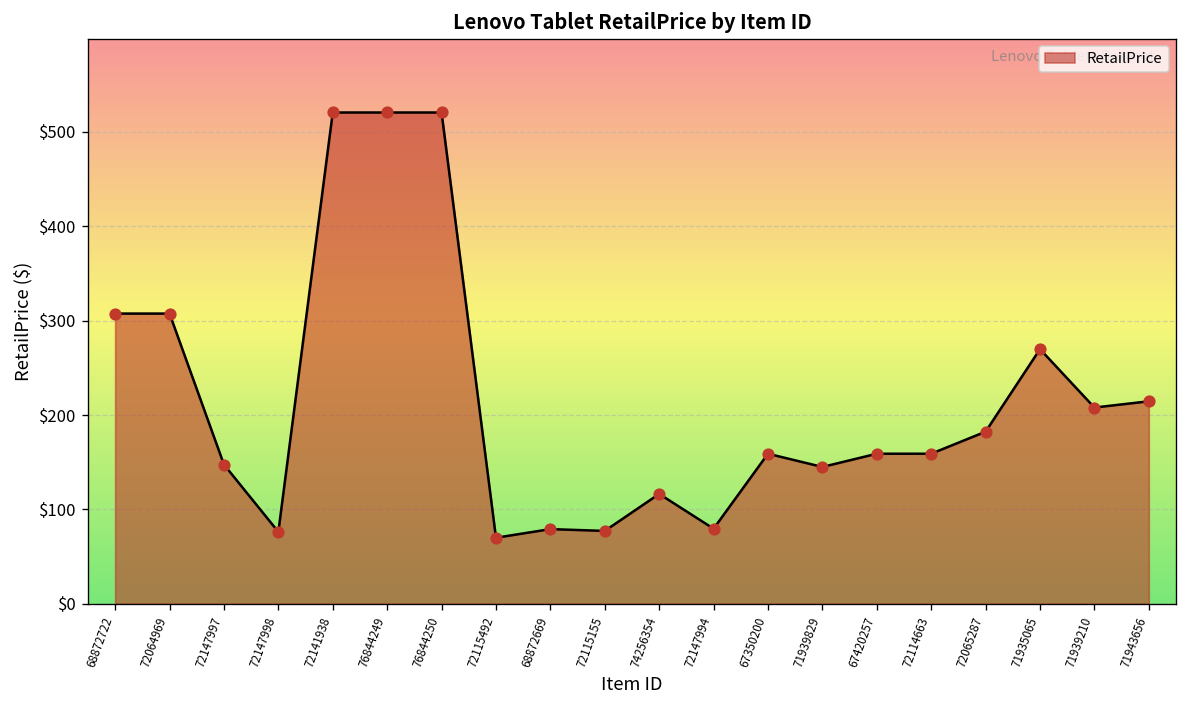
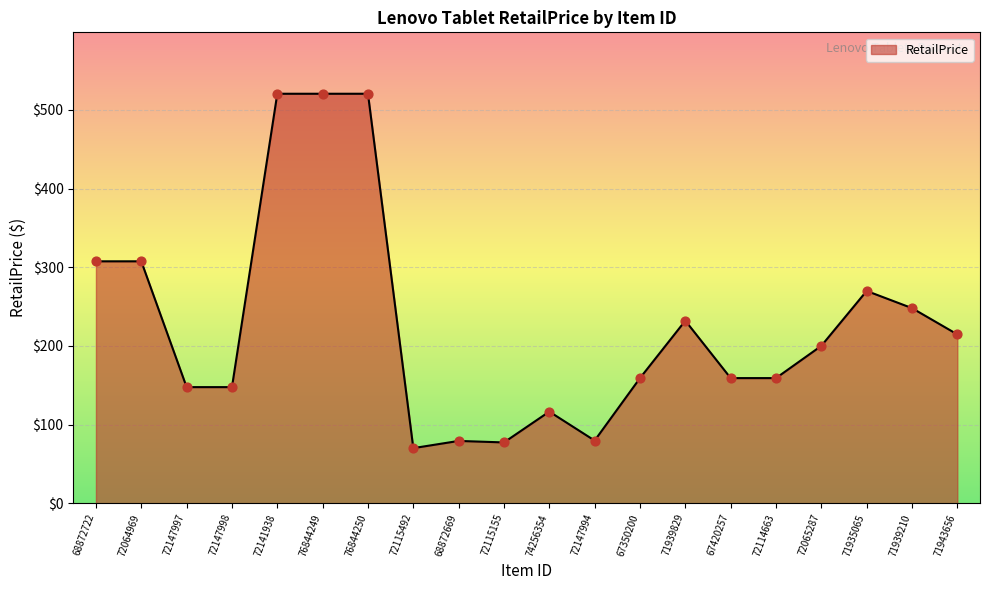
72147998: $80 -> $150
71939829: $140 -> $230
72065287: $180 -> $200
71939210: $210 -> $250
